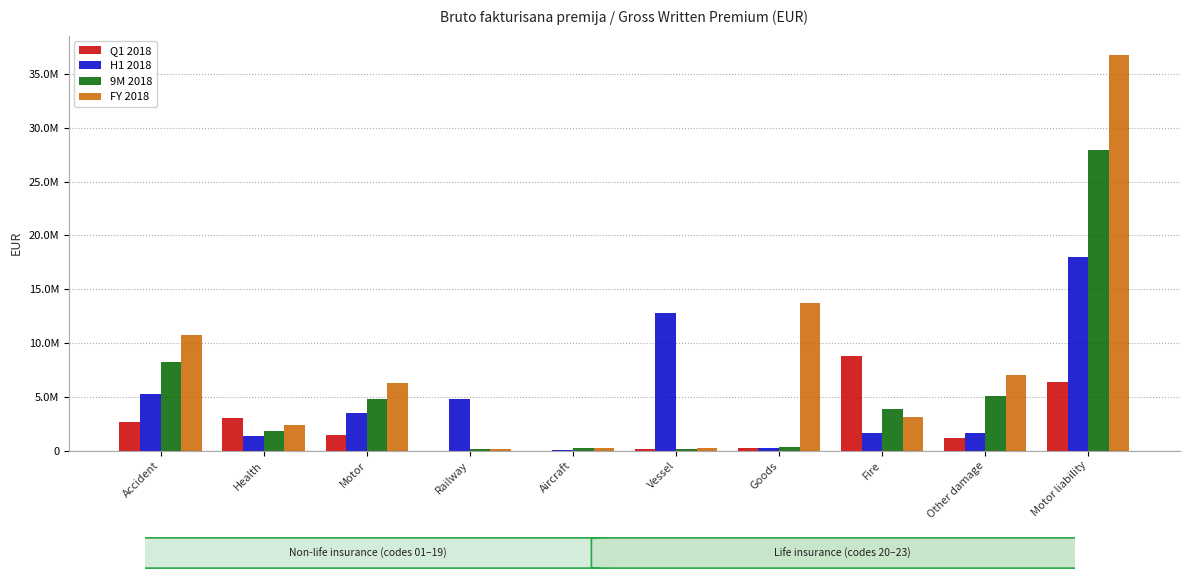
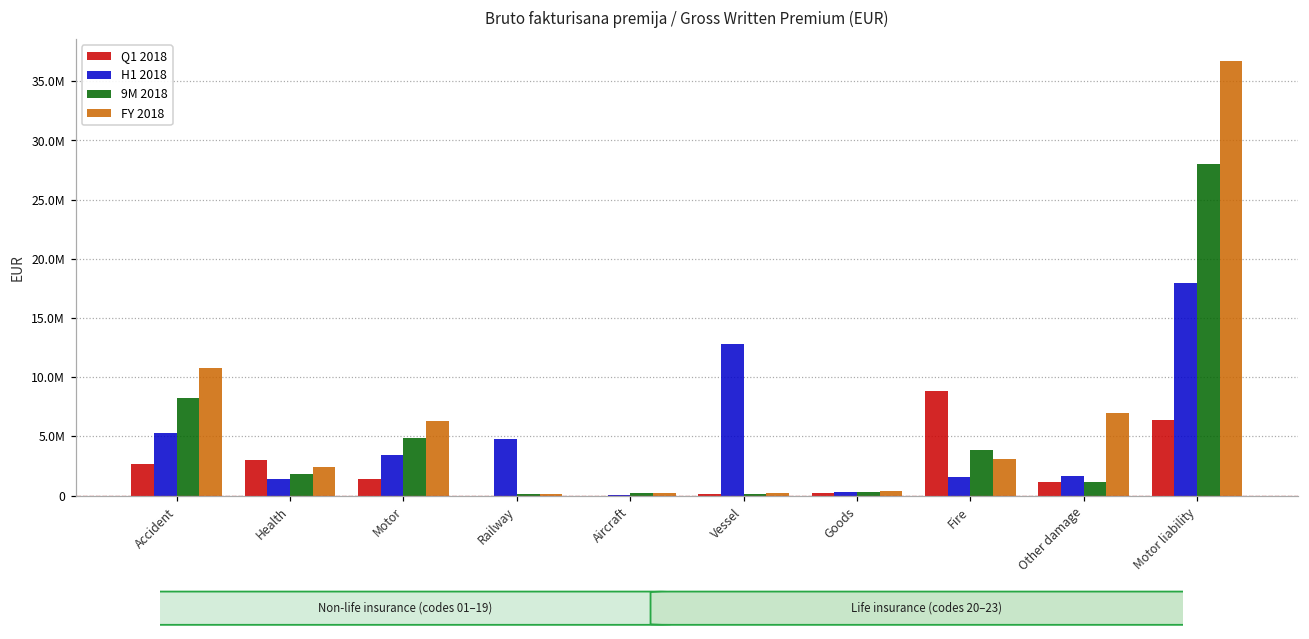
FY 2018, Goods: 13700000 -> 400000
9M 2018, Other damage: 5100000 -> 1100000
